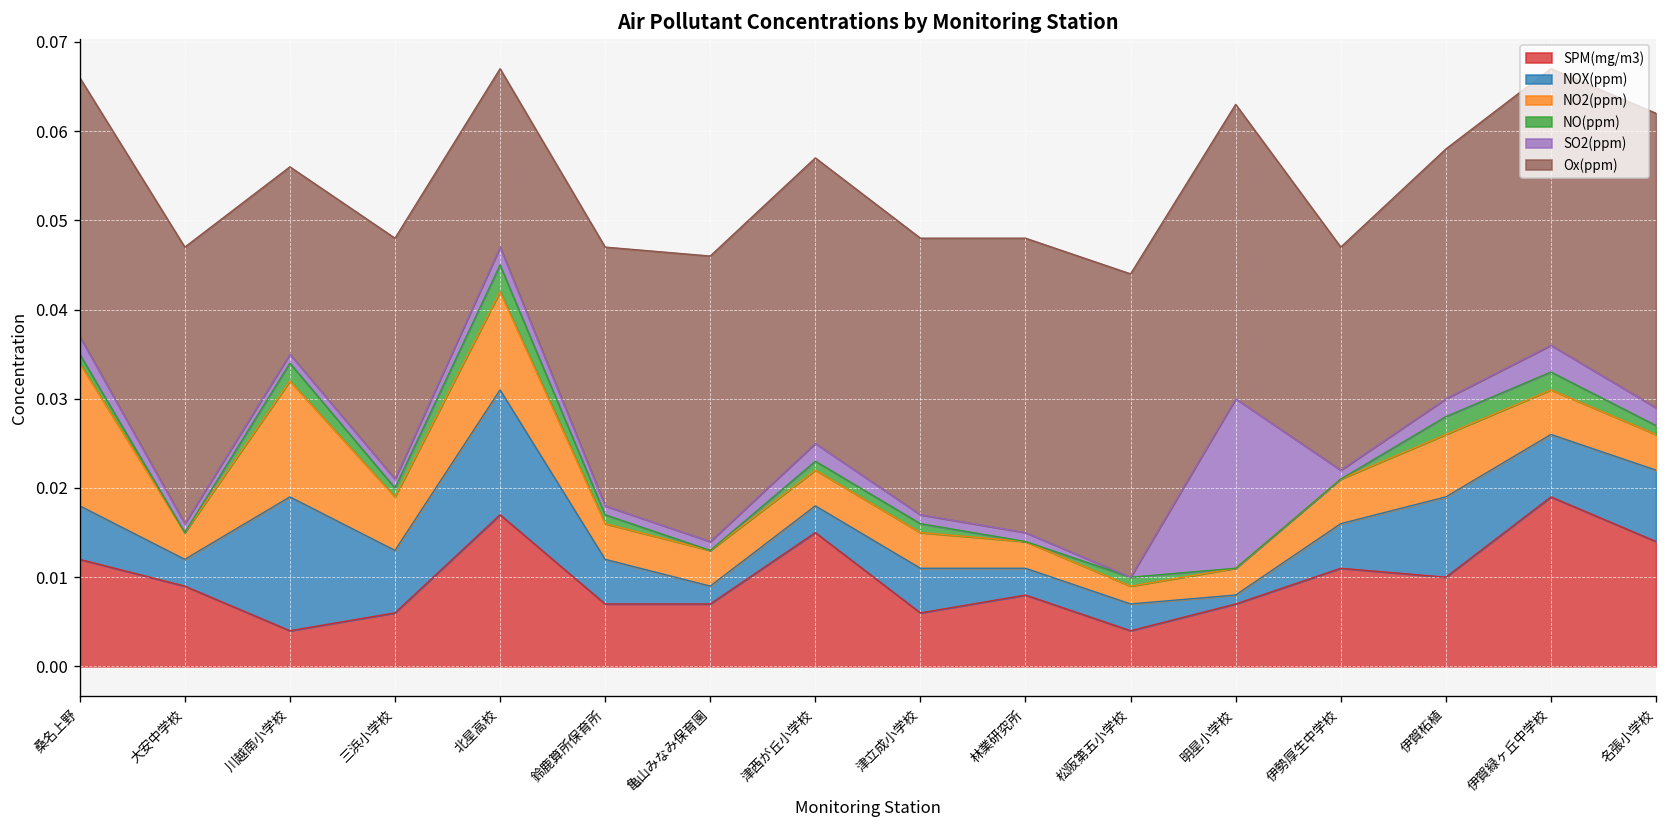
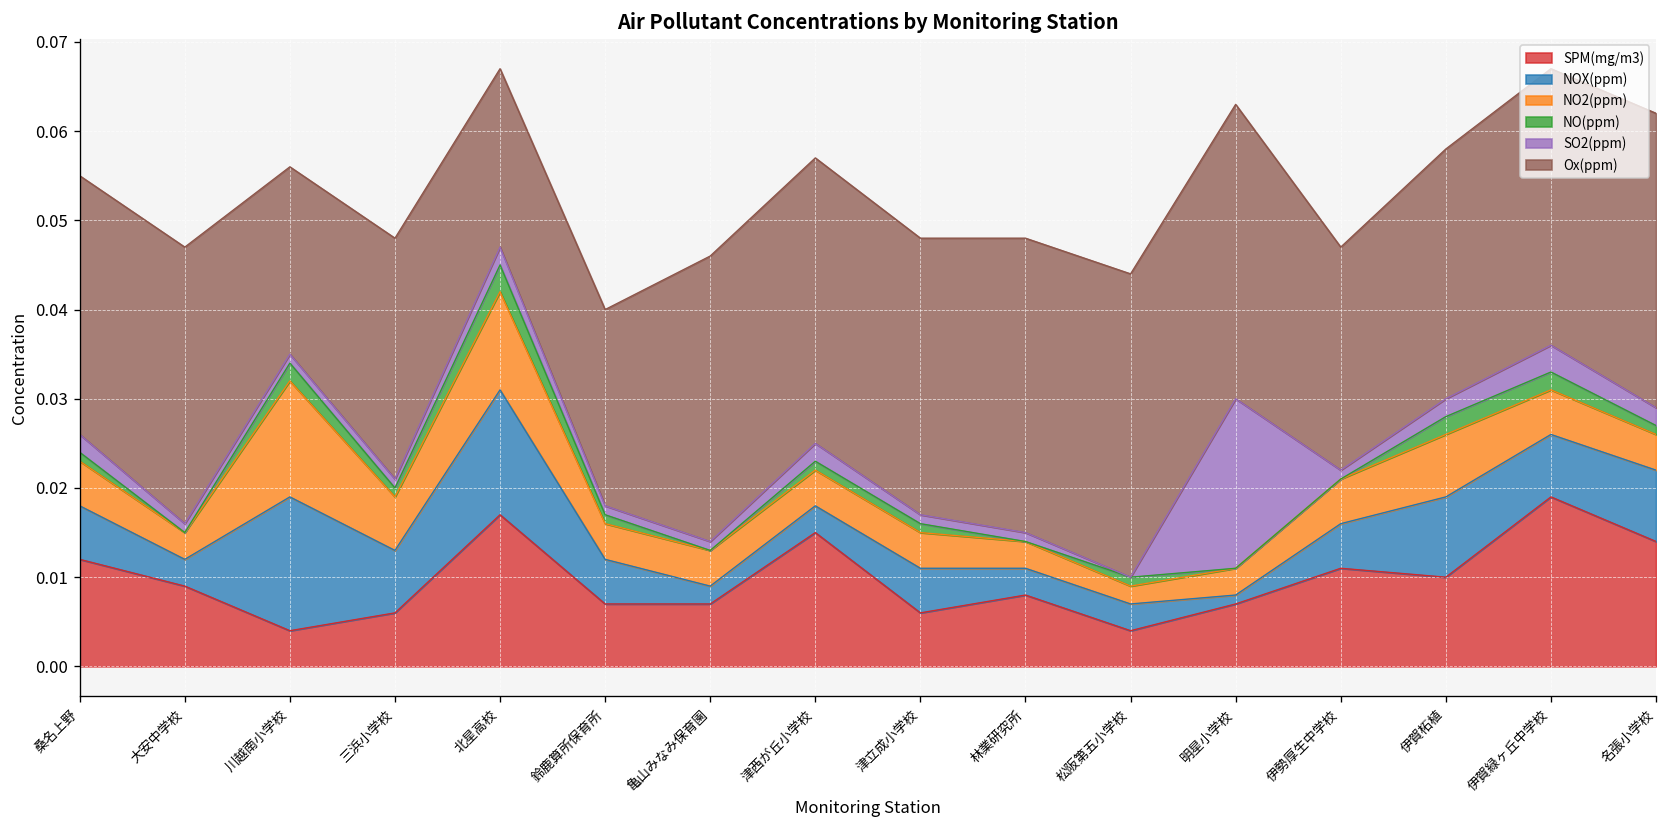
NO2(ppm), 桑名上野: 0.016 -> 0.005
Ox(ppm), 鈴鹿算所保育所: 0.029 -> 0.022
